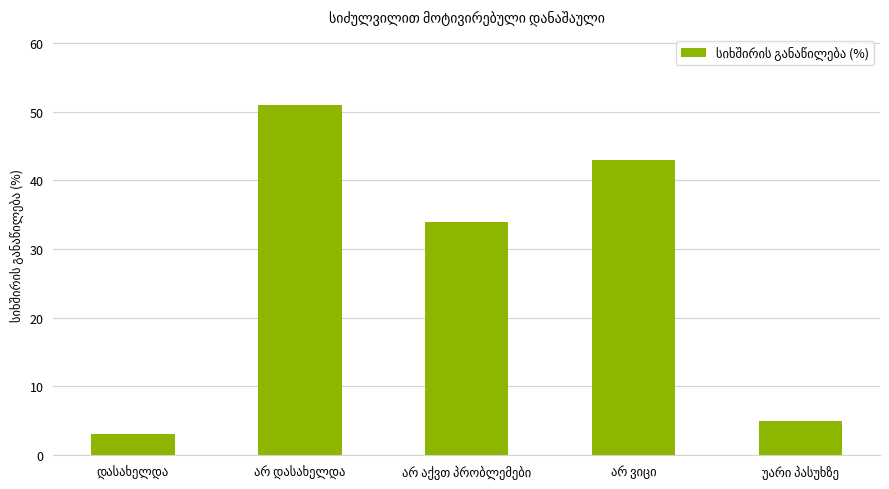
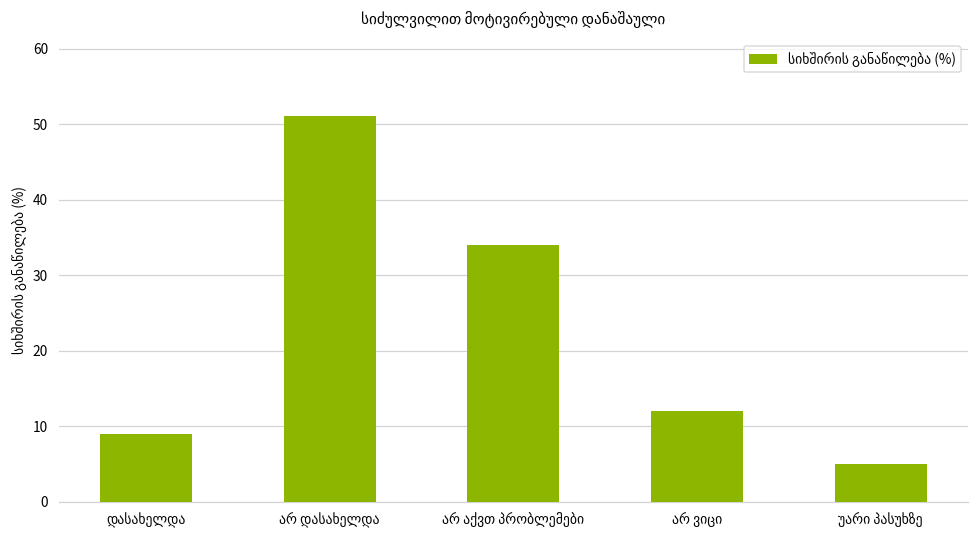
დასახელდა: 3 -> 9
არ ვიცი: 43 -> 12
